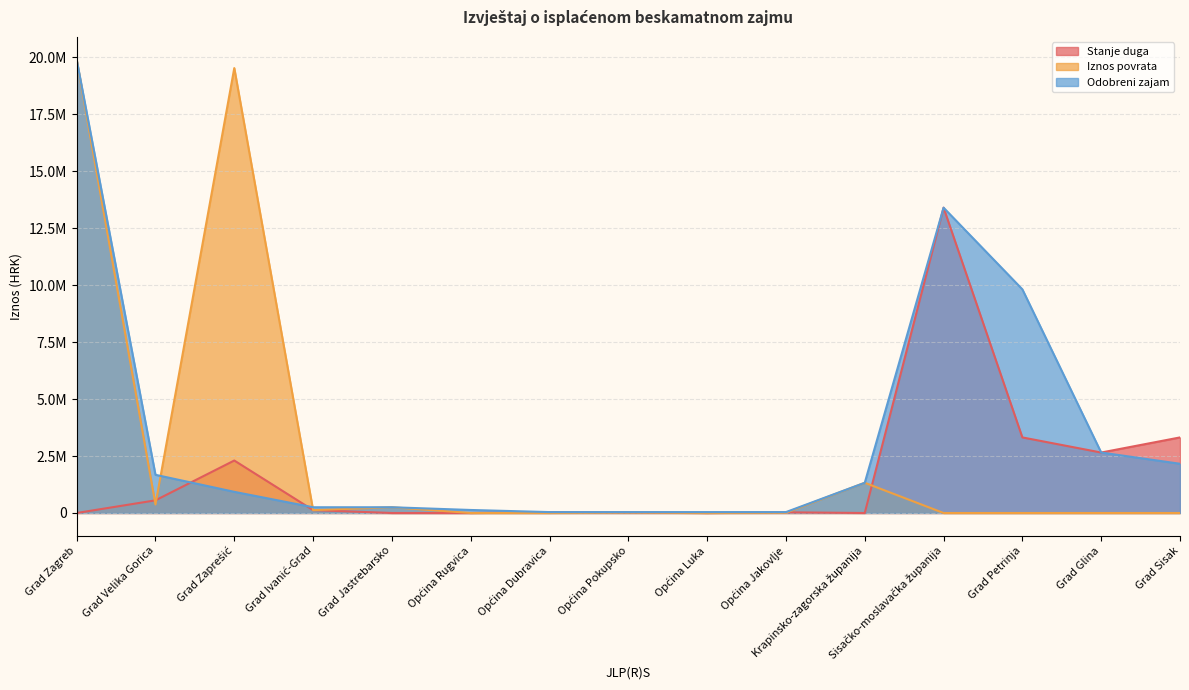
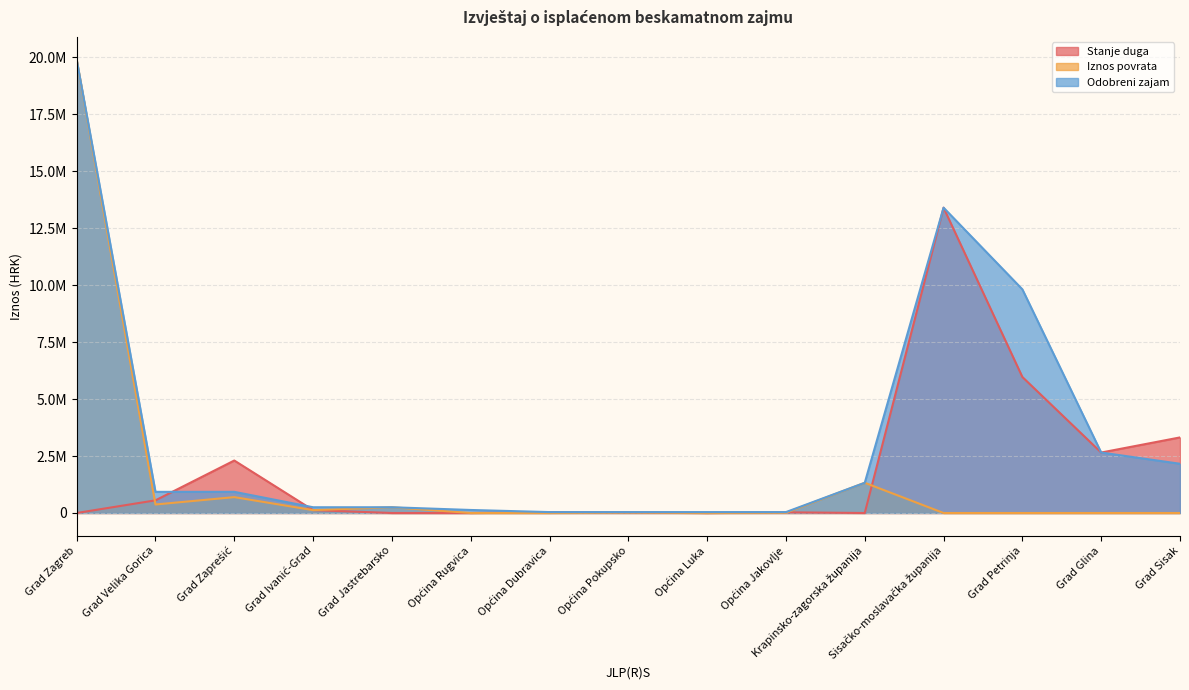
Odobreni zajam, Grad Velika Gorica: 1700000 -> 900000
Iznos povrata, Grad Zaprešić: 19500000 -> 700000
Stanje duga, Grad Petrinja: 3300000 -> 6000000
